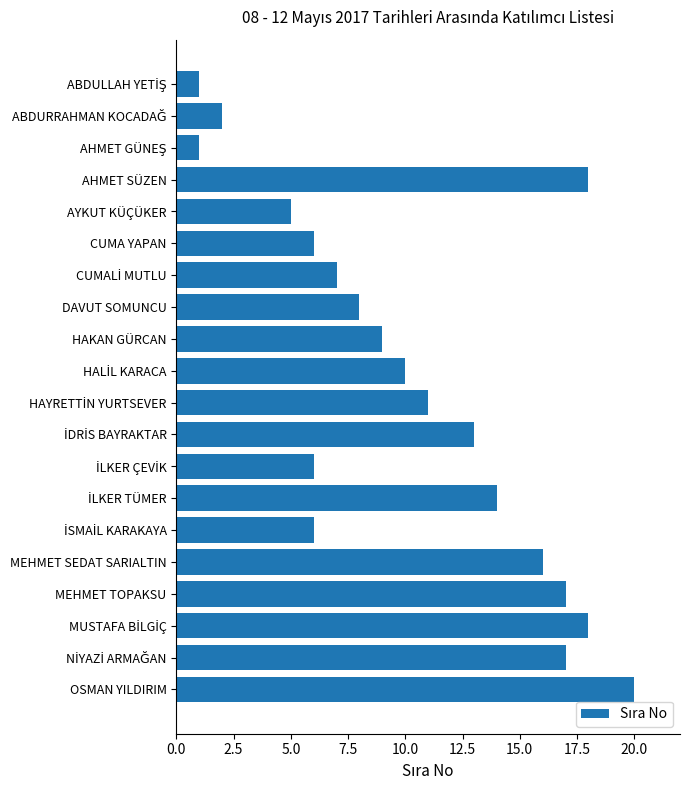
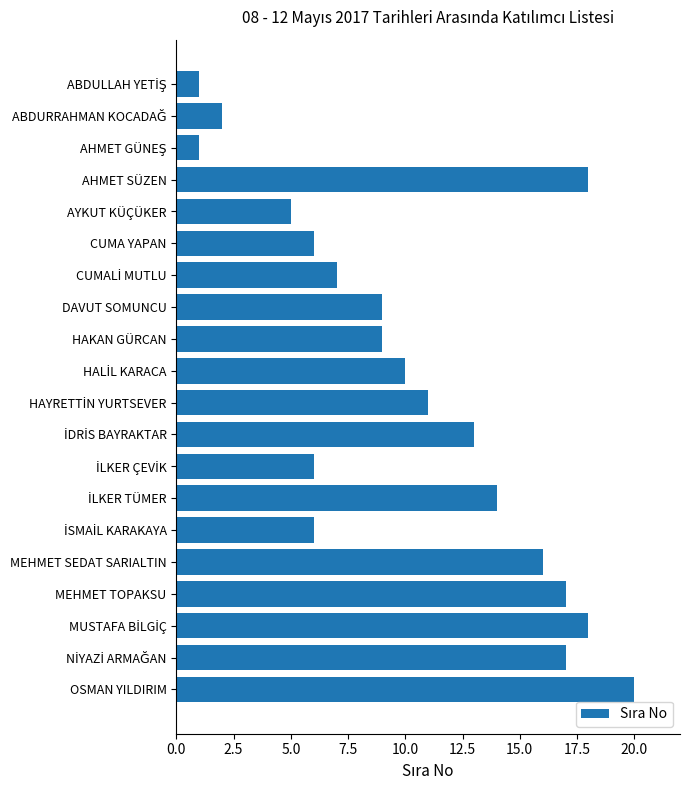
DAVUT SOMUNCU: 8 -> 9
